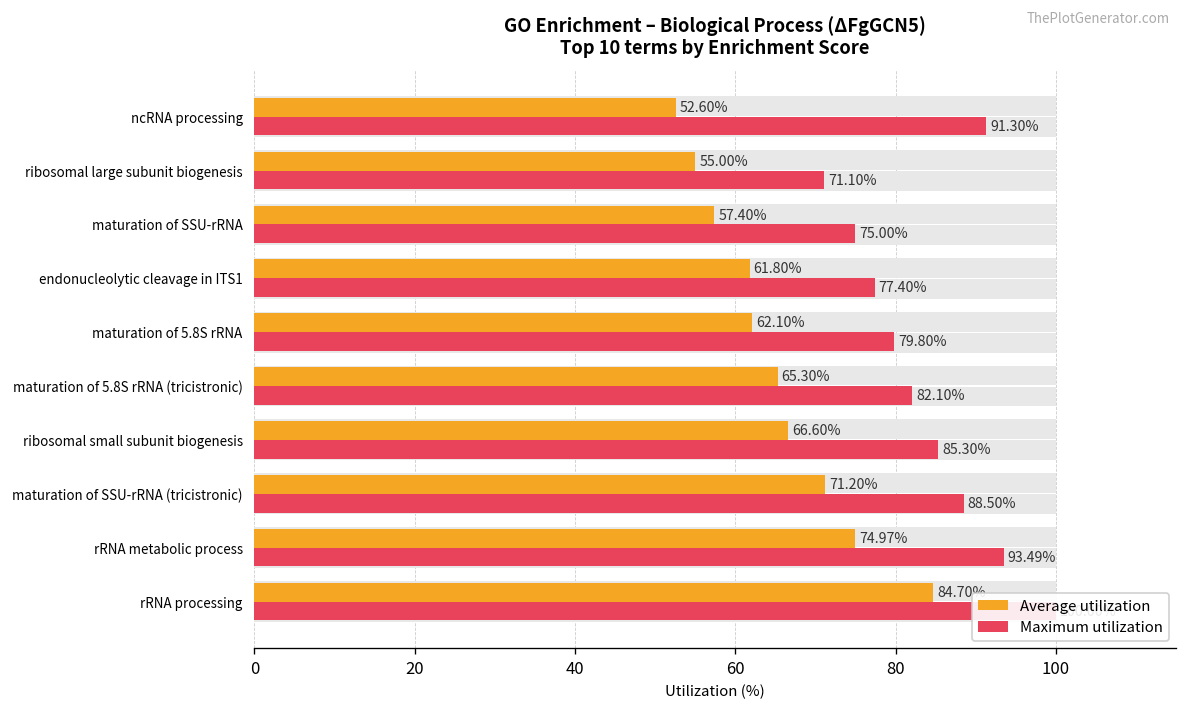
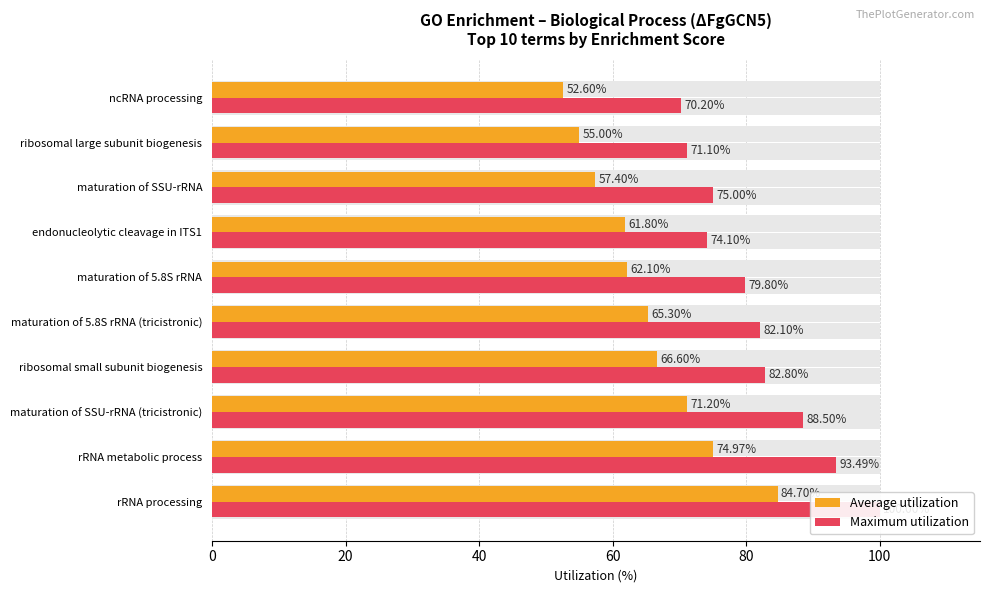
Maximum utilization, ncRNA processing: 91.30% -> 70.20%
Maximum utilization, endonucleolytic cleavage in ITS1: 77.40% -> 74.10%
Maximum utilization, ribosomal small subunit biogenesis: 85.30% -> 82.80%
